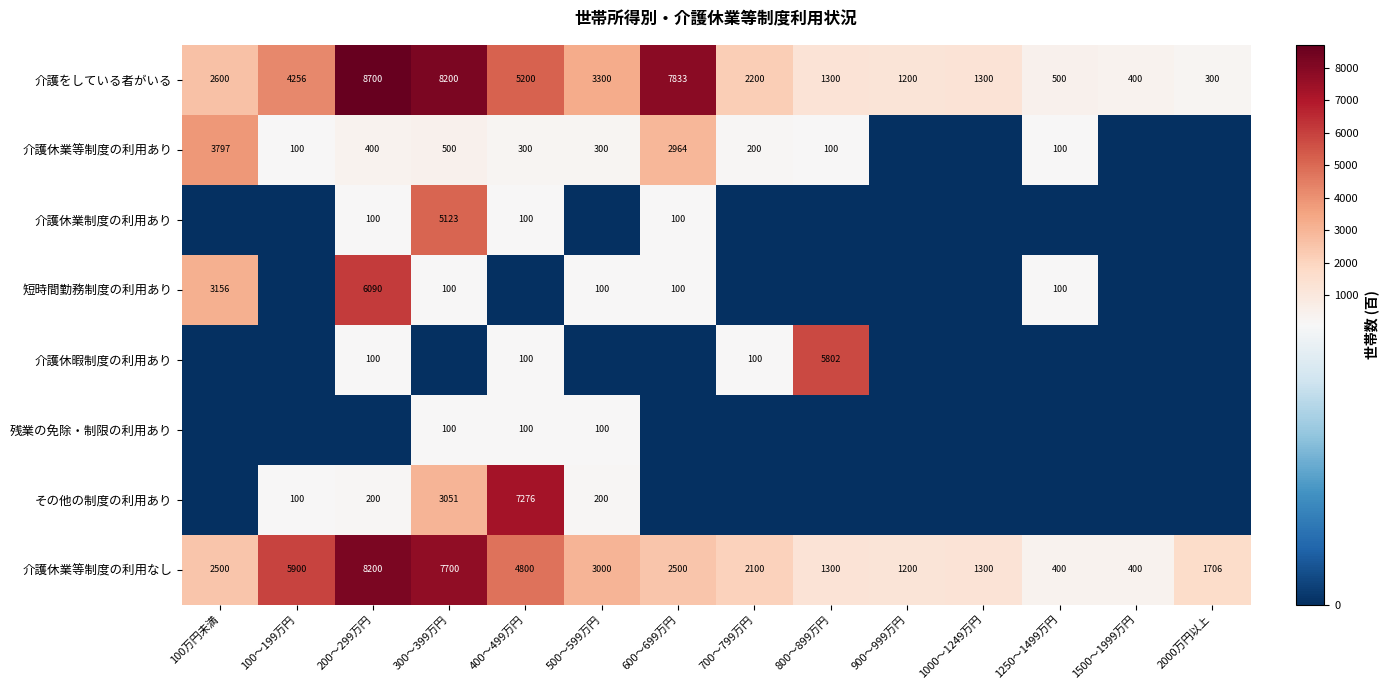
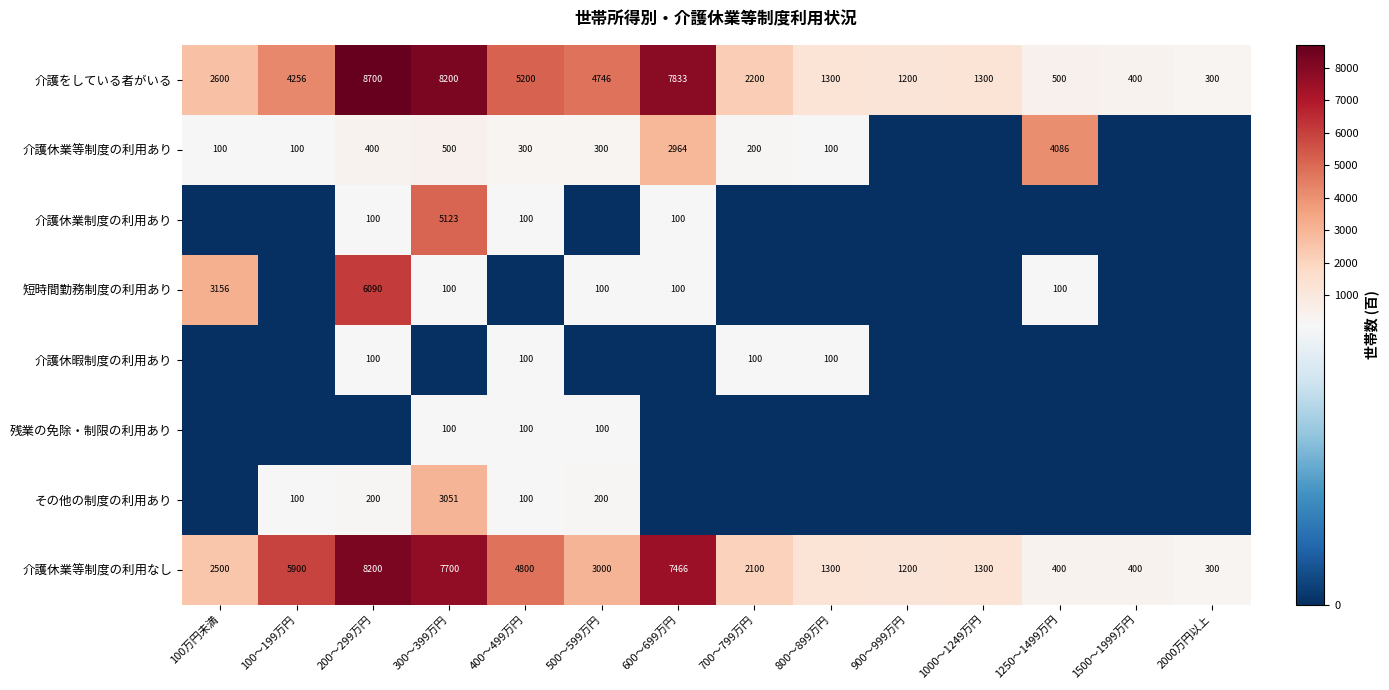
介護をしている者がいる, 500～599万円: 3300 -> 4746
介護休業等制度の利用あり, 100万円未満: 3797 -> 100
介護休業等制度の利用あり, 1250～1499万円: 100 -> 4086
介護休暇制度の利用あり, 800～899万円: 5802 -> 100
その他の制度の利用あり, 400～499万円: 7276 -> 100
介護休業等制度の利用なし, 600～699万円: 2500 -> 7466
介護休業等制度の利用なし, 2000万円以上: 1706 -> 300
